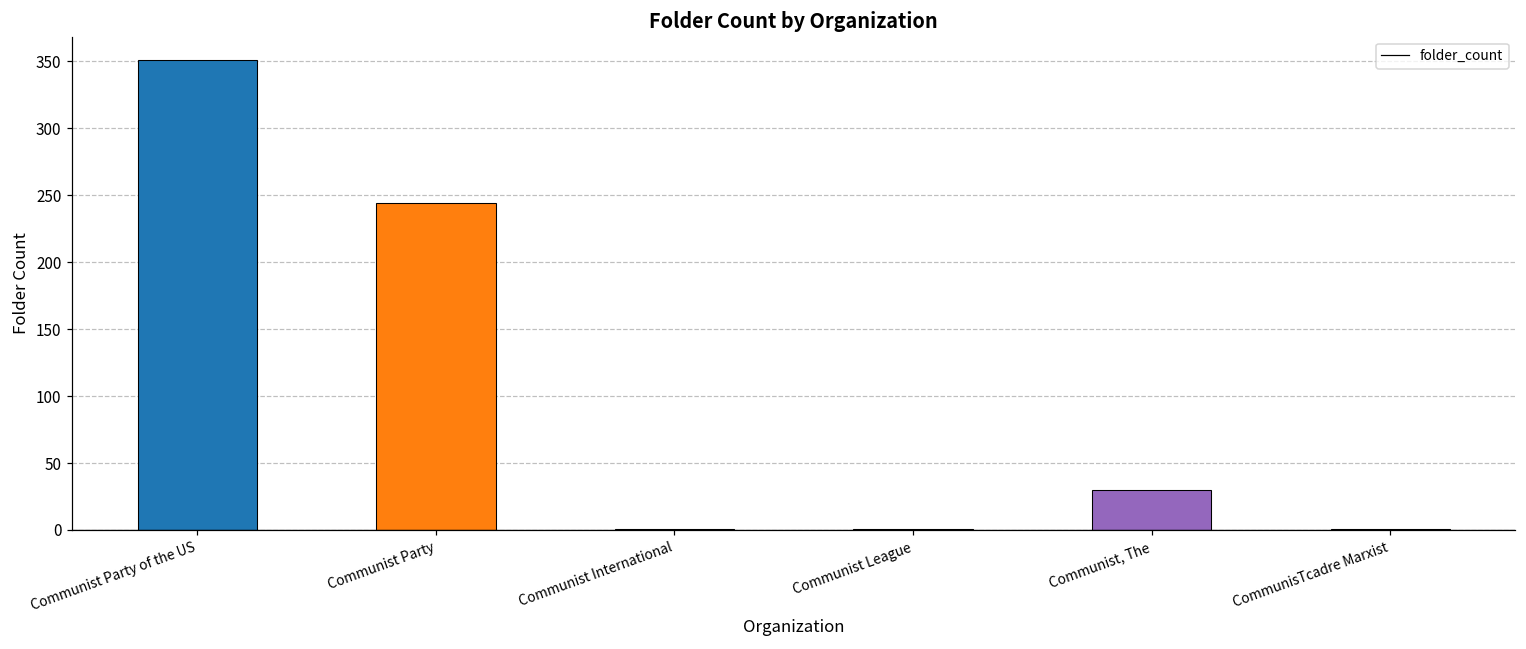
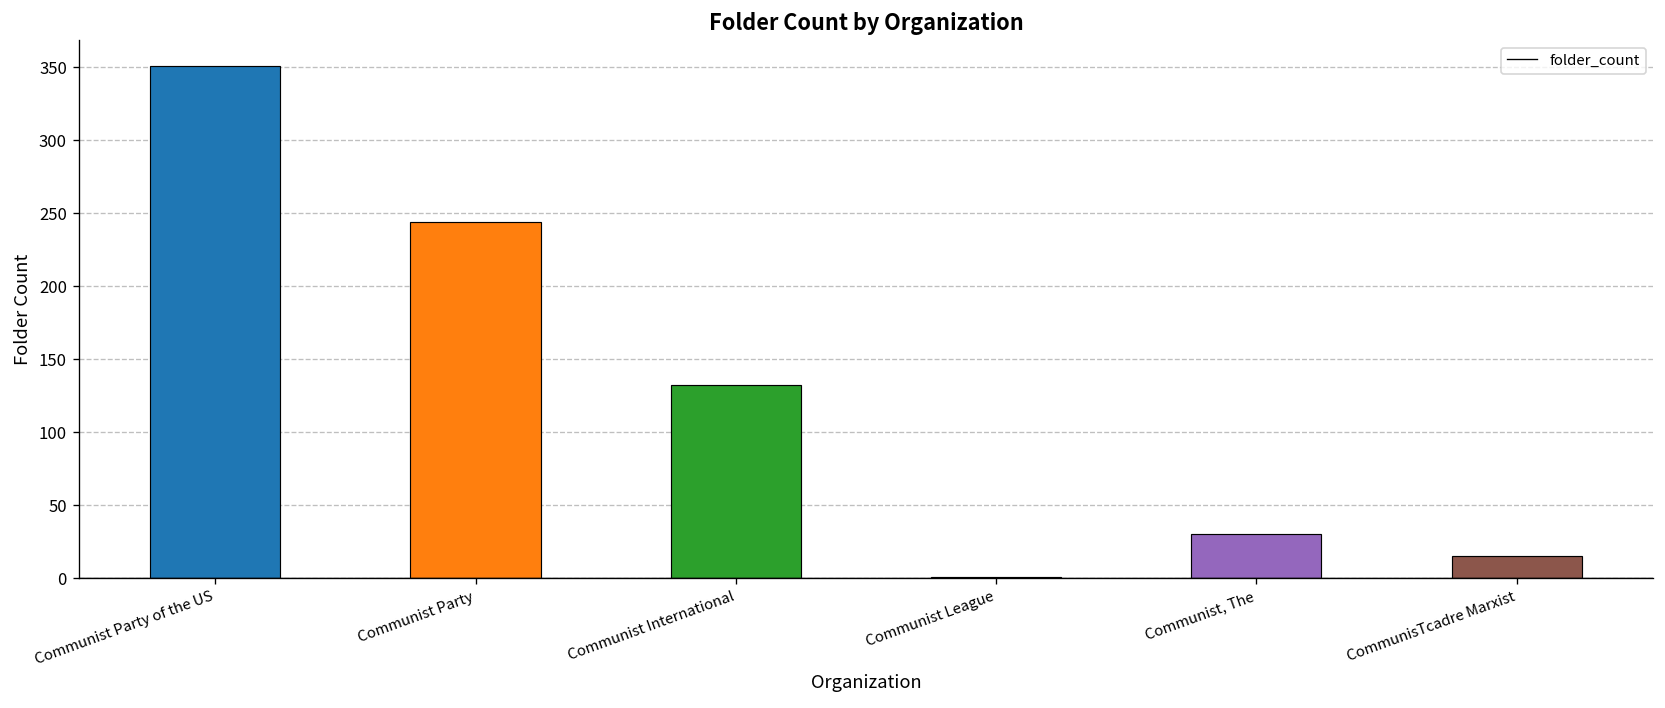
Communist International: 1 -> 132
CommunisTcadre Marxist: 1 -> 15
